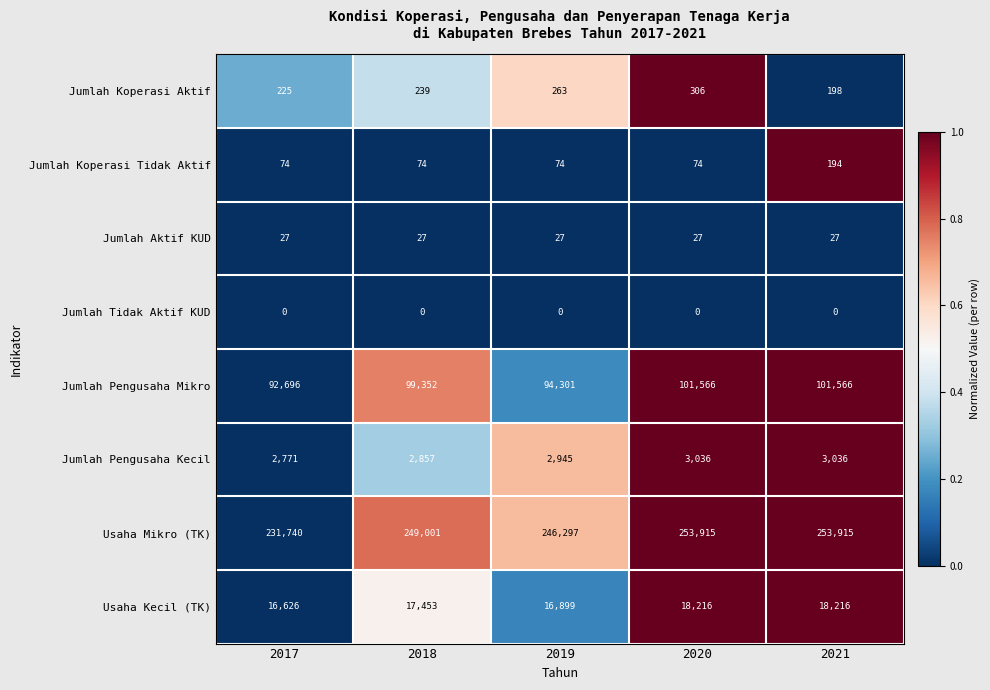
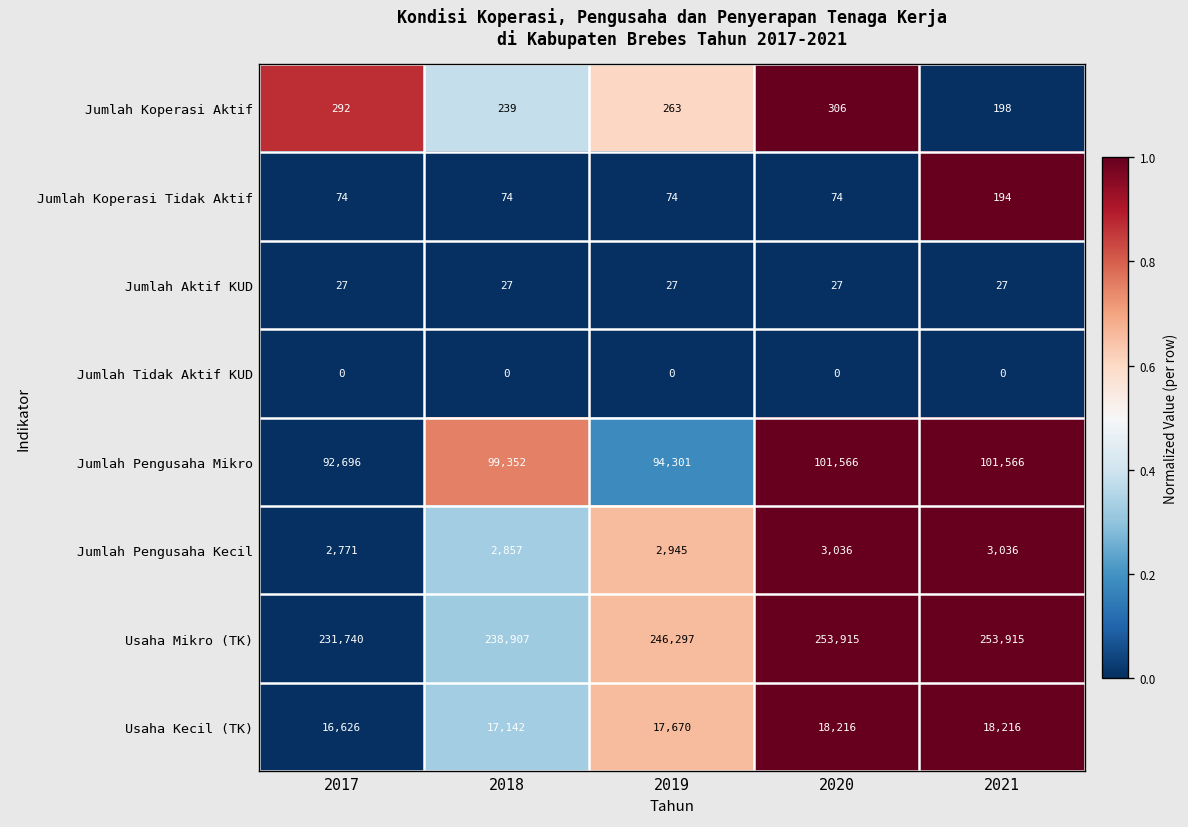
Jumlah Koperasi Aktif, 2017: 225 -> 292
Usaha Mikro (TK), 2018: 249,001 -> 238,907
Usaha Kecil (TK), 2018: 17,453 -> 17,142
Usaha Kecil (TK), 2019: 16,899 -> 17,670
